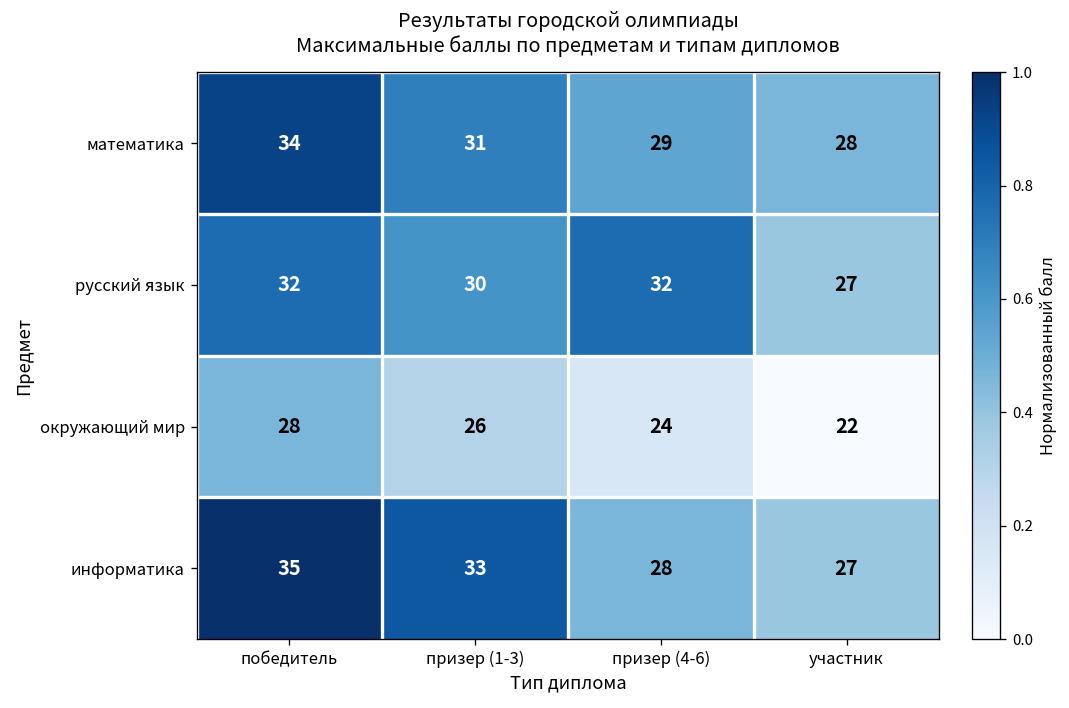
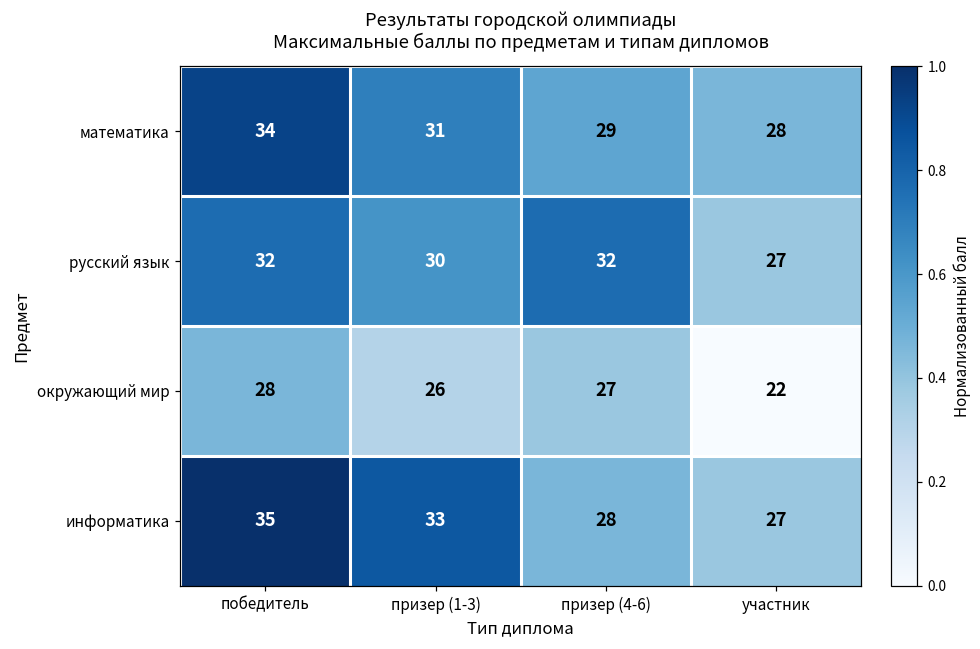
окружающий мир, призер (4-6): 24 -> 27
